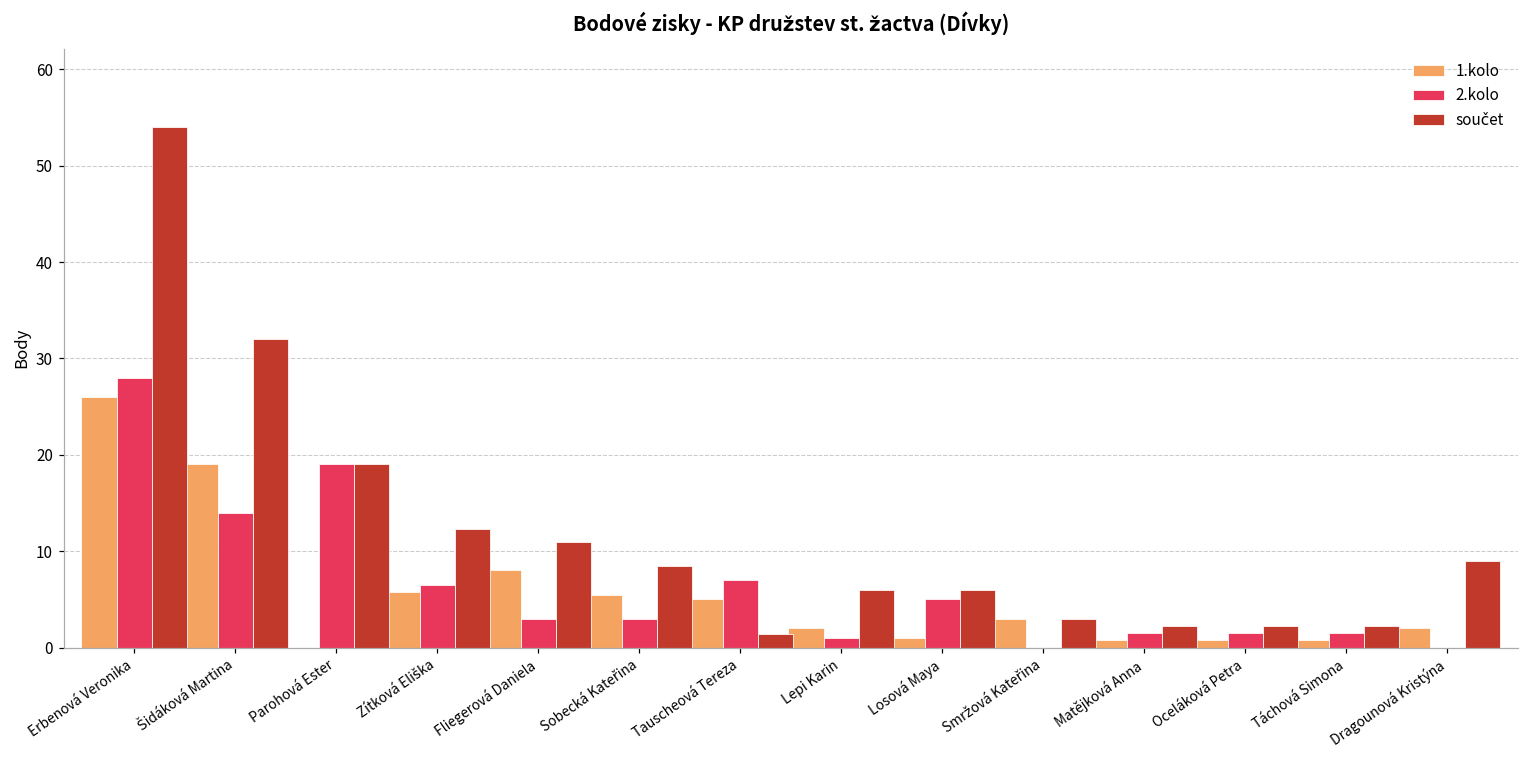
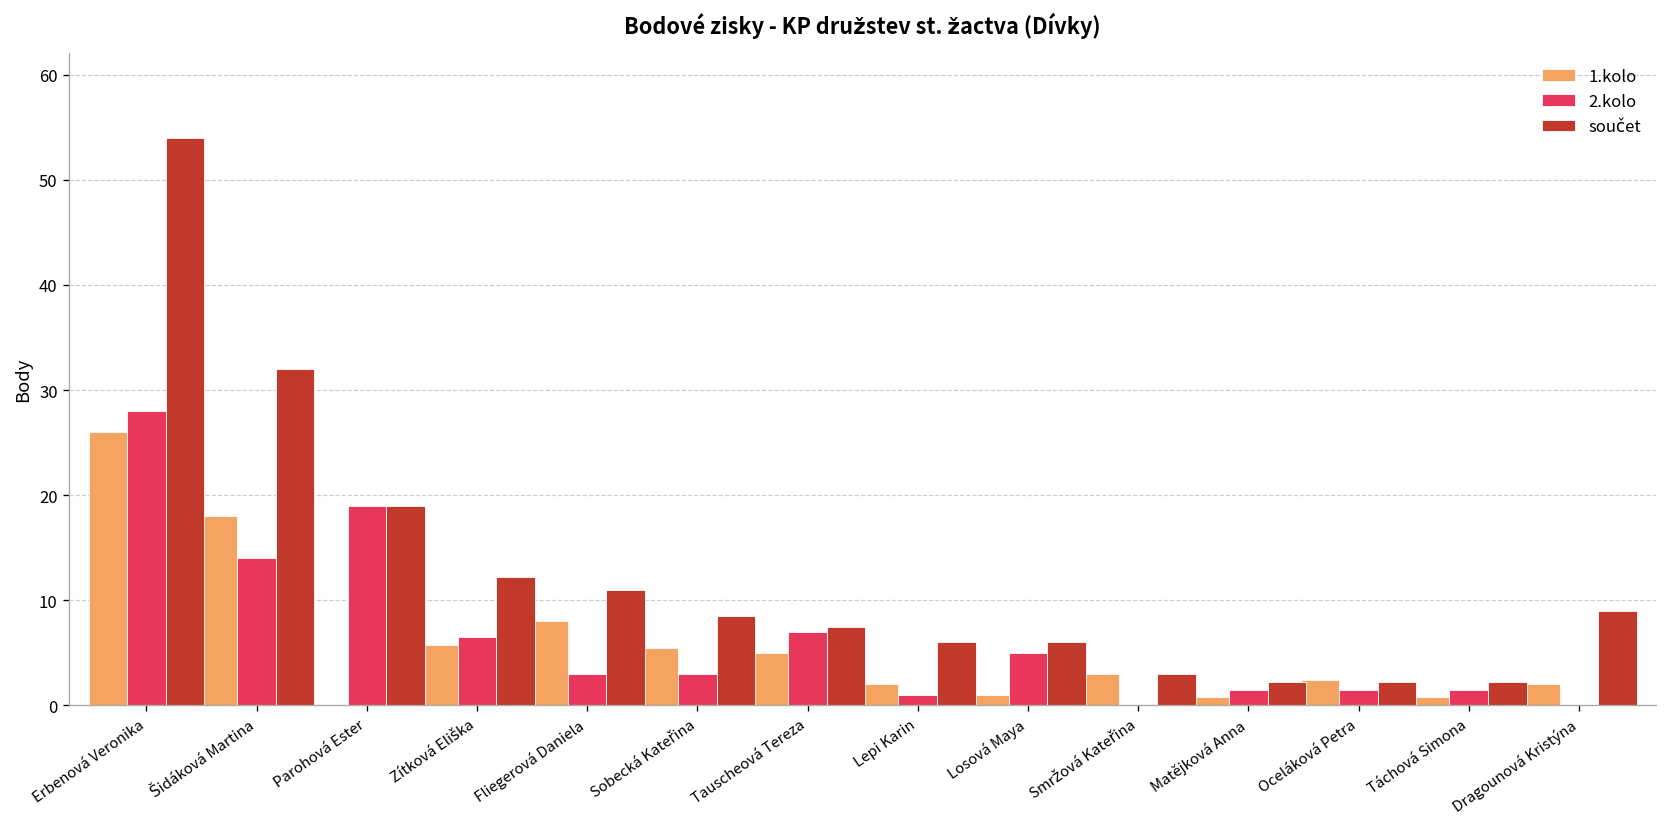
1.kolo, Šidáková Martina: 19 -> 18
součet, Tauscheová Tereza: 1 -> 8
1.kolo, Oceláková Petra: 1 -> 2
